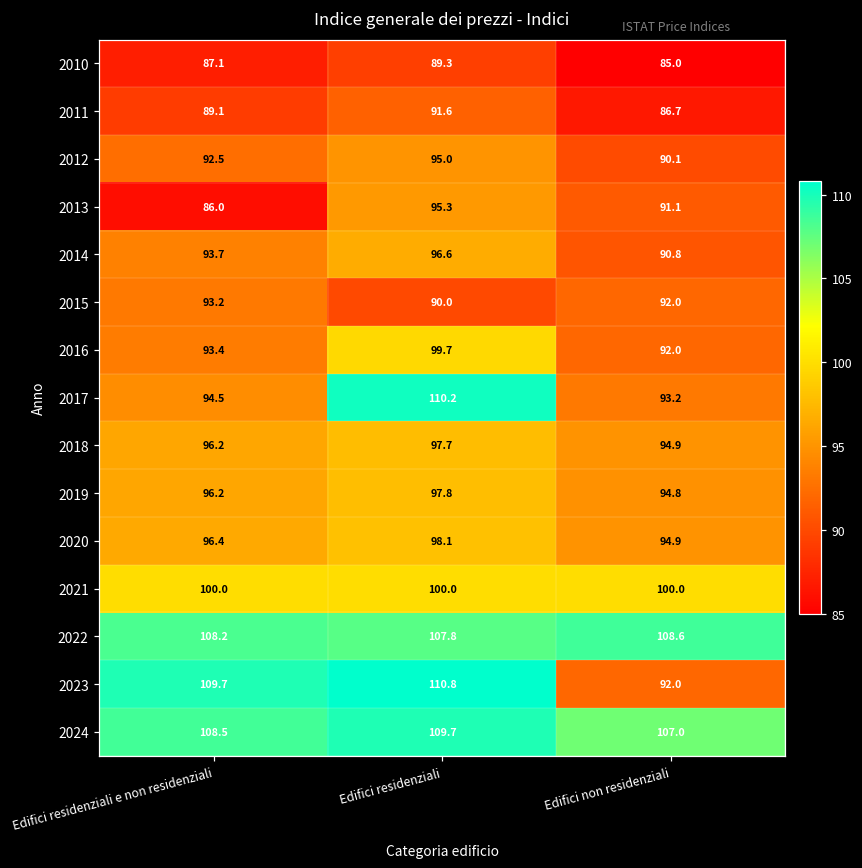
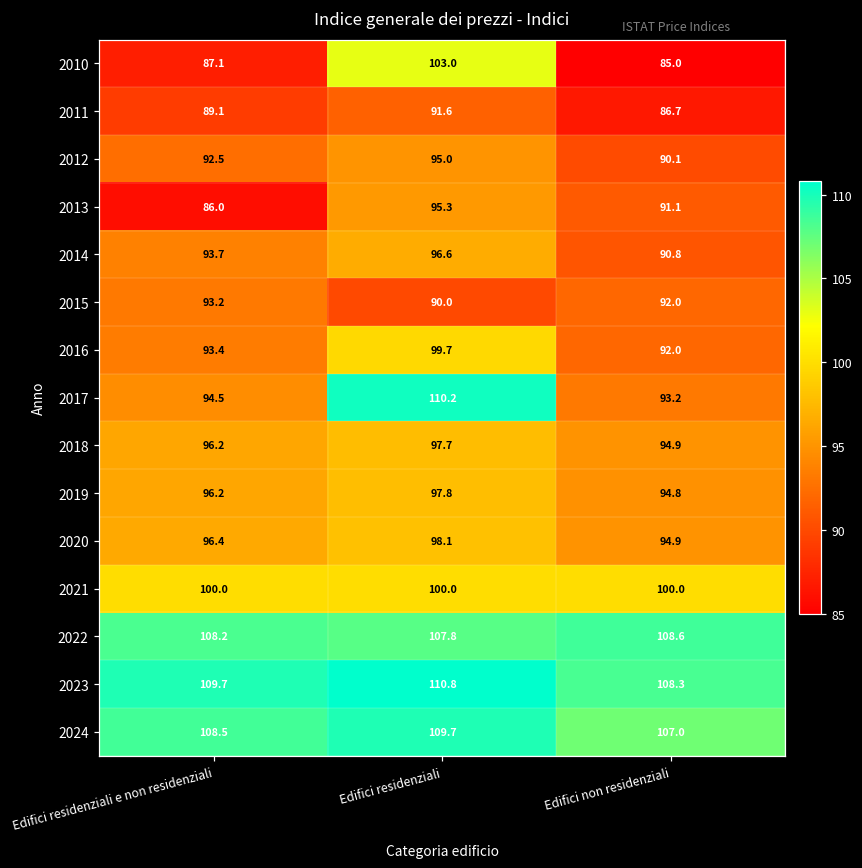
2010, Edifici residenziali: 89.3 -> 103.0
2023, Edifici non residenziali: 92.0 -> 108.3
